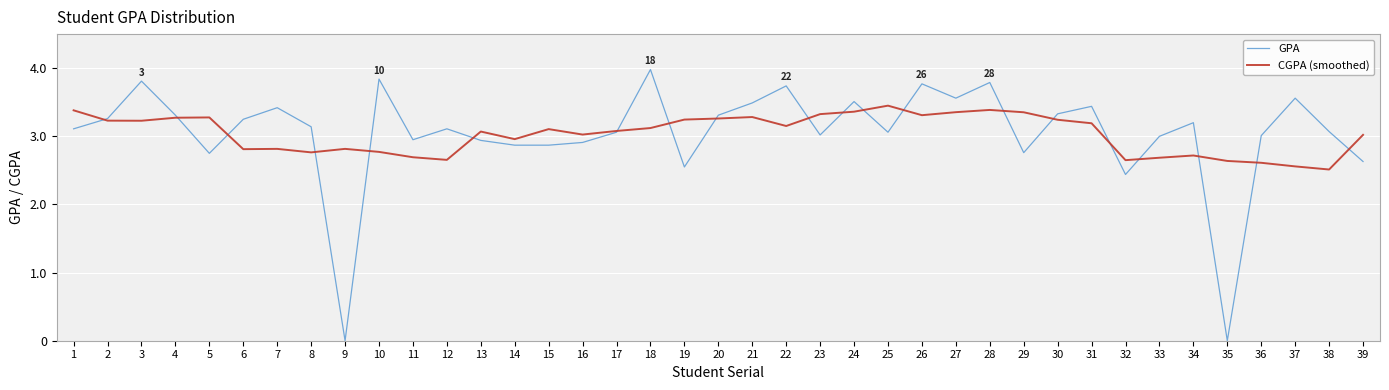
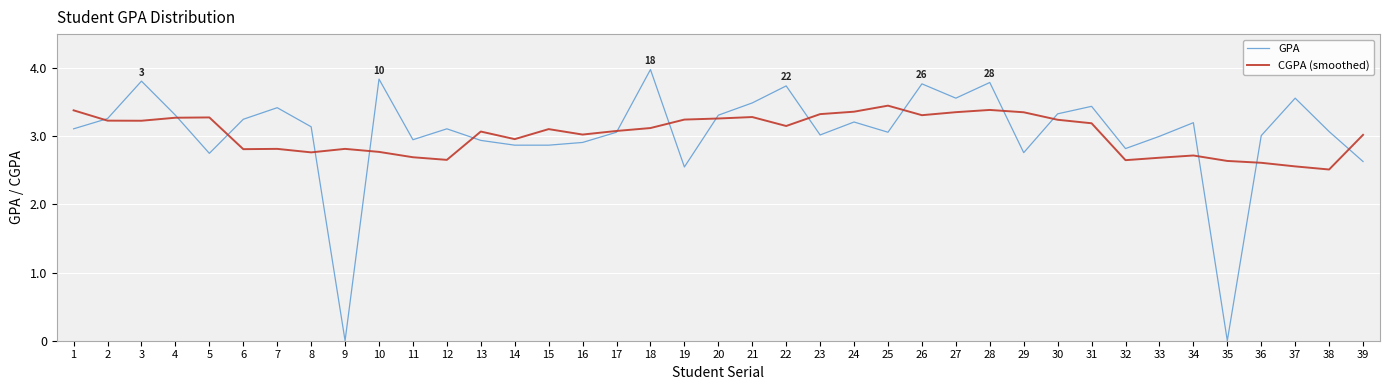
GPA, 24: 3.5 -> 3.2
GPA, 32: 2.4 -> 2.8
